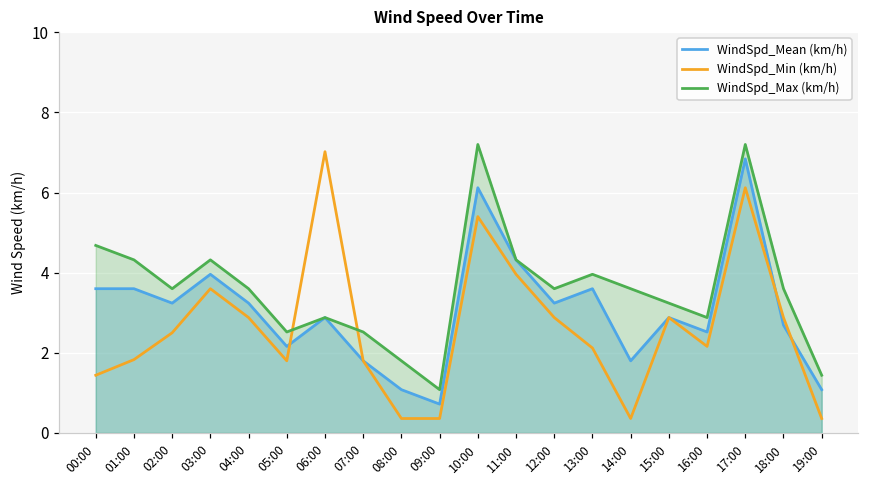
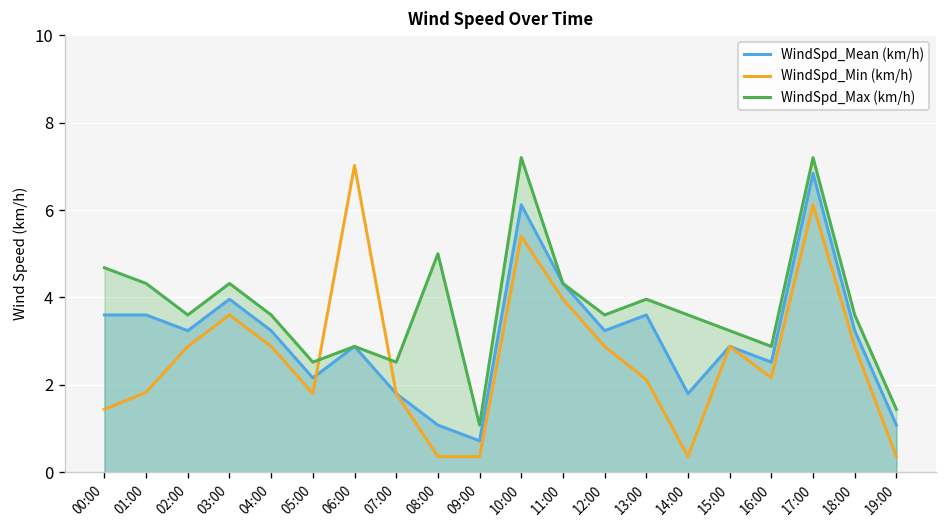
WindSpd_Min (km/h), 02:00: 2.5 -> 2.9
WindSpd_Max (km/h), 08:00: 1.8 -> 5.0
WindSpd_Mean (km/h), 18:00: 2.7 -> 3.2
